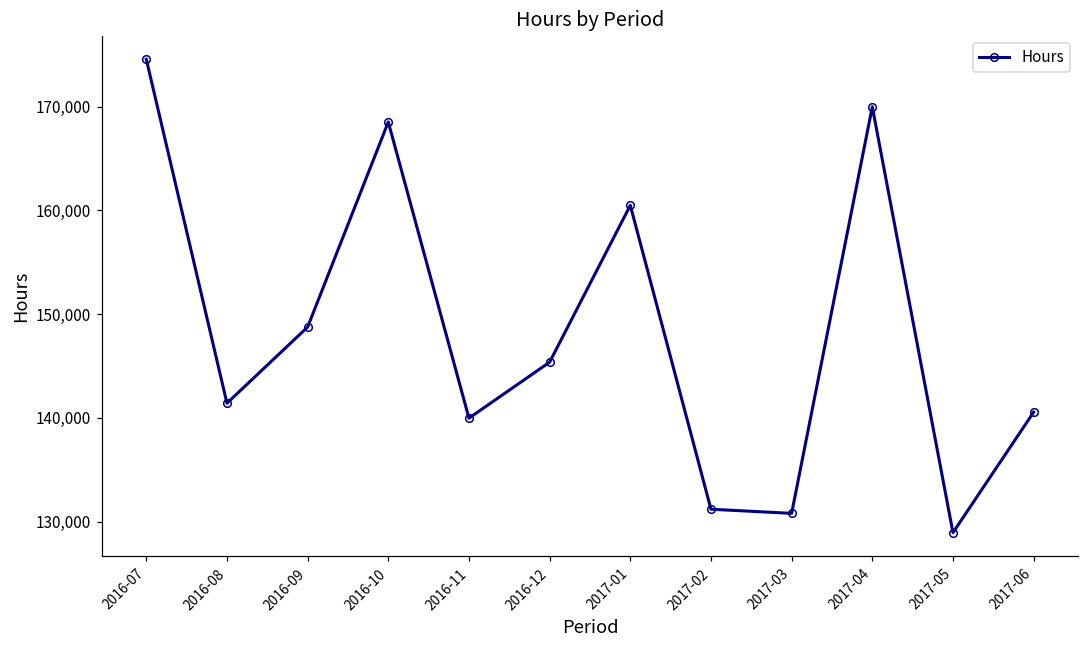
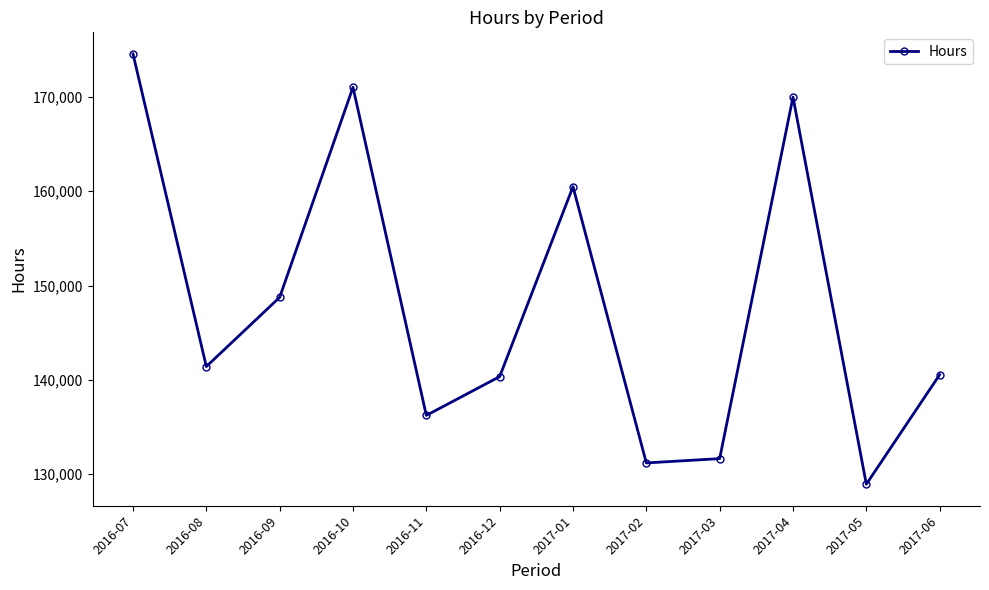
2016-10: 169,000 -> 171,000
2016-11: 140,000 -> 136,000
2016-12: 145,000 -> 140,000
2017-03: 131,000 -> 132,000
